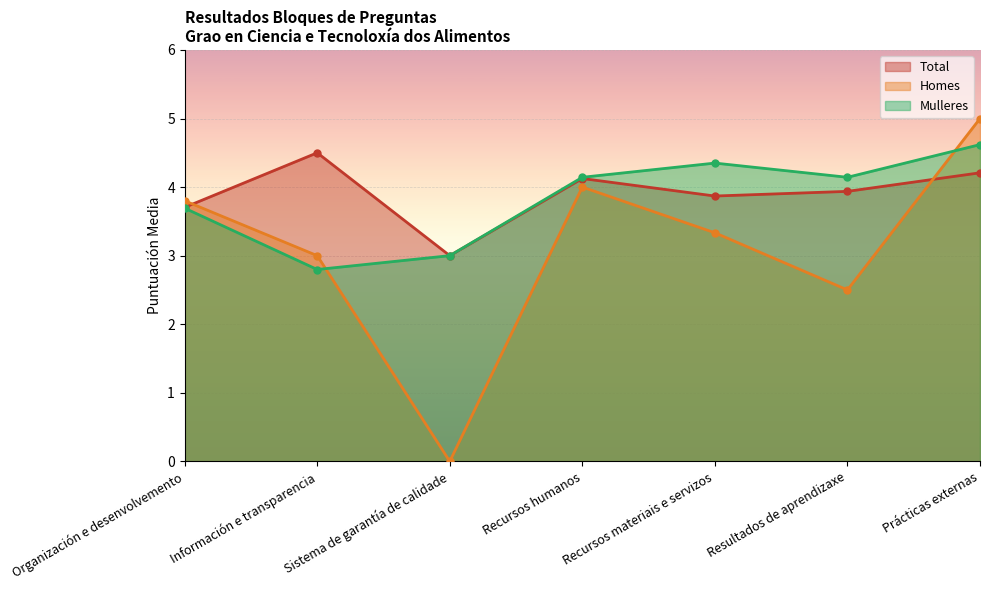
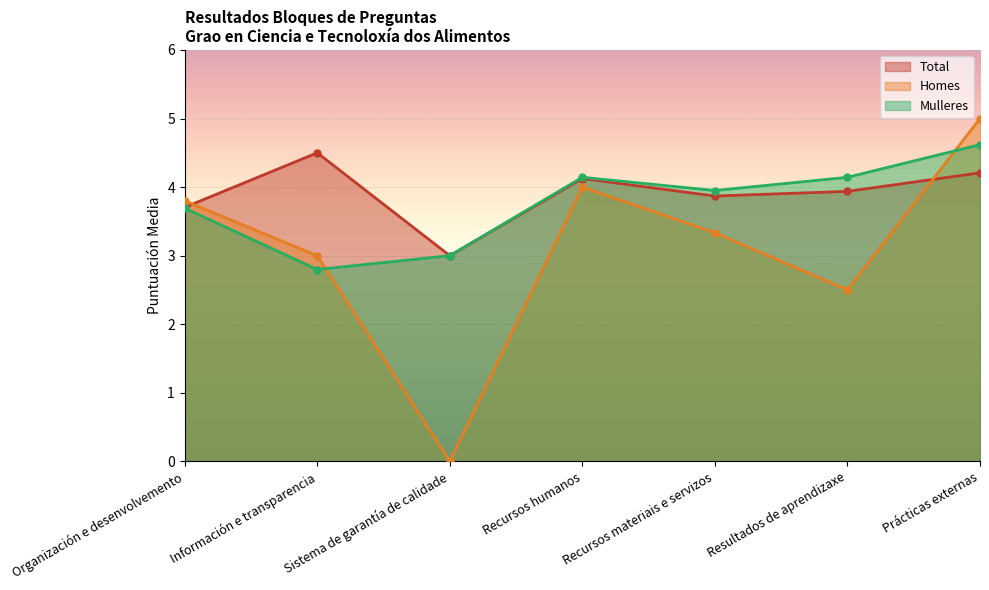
Mulleres, Recursos materiais e servizos: 4.4 -> 4.0
